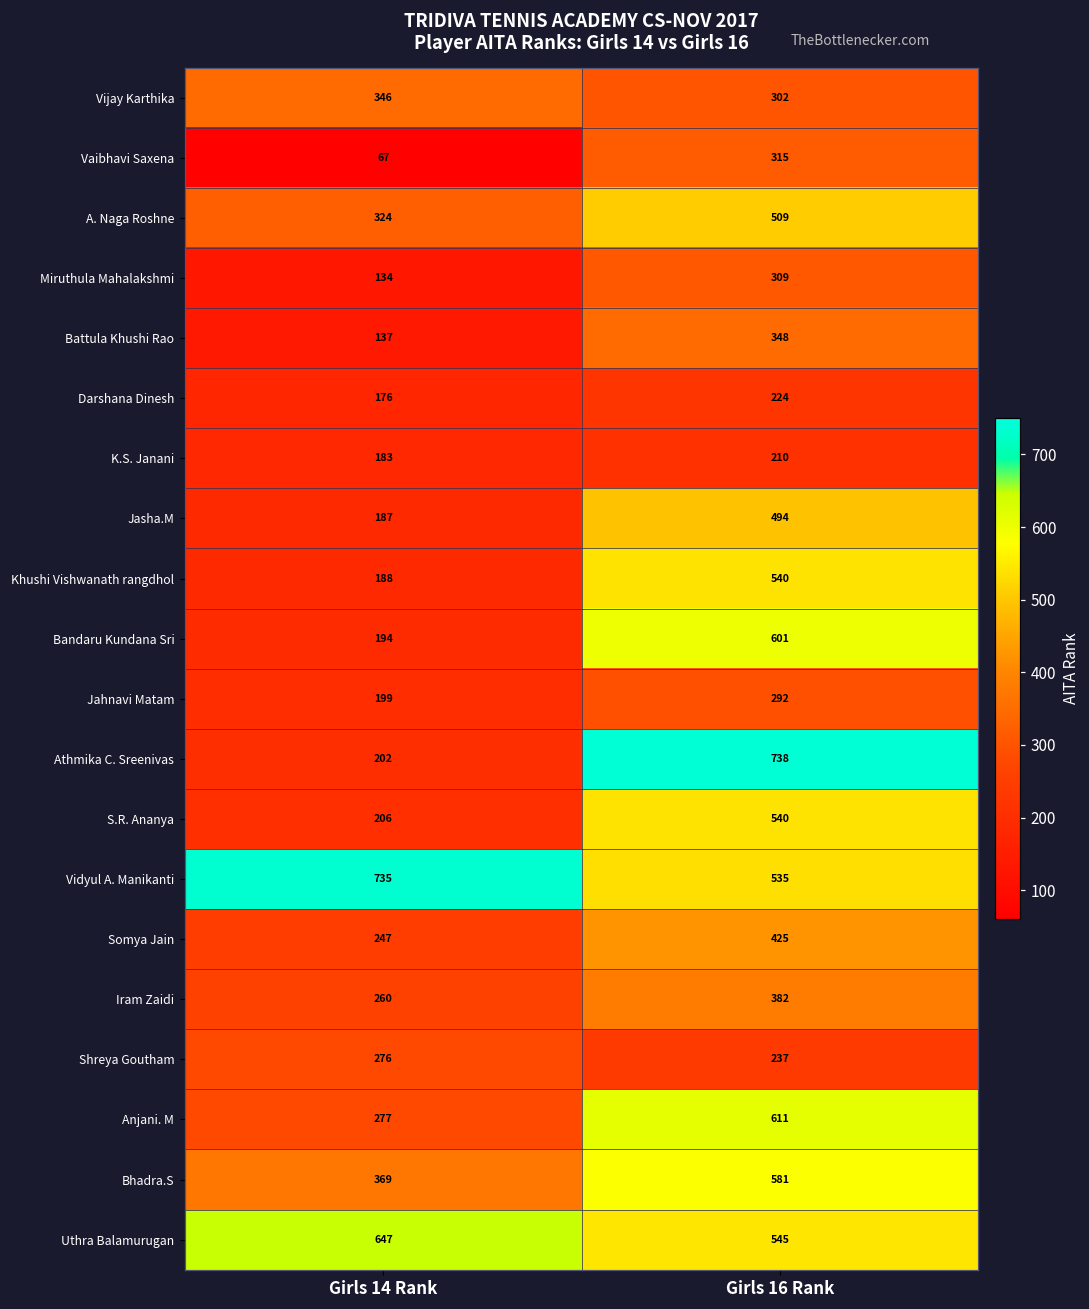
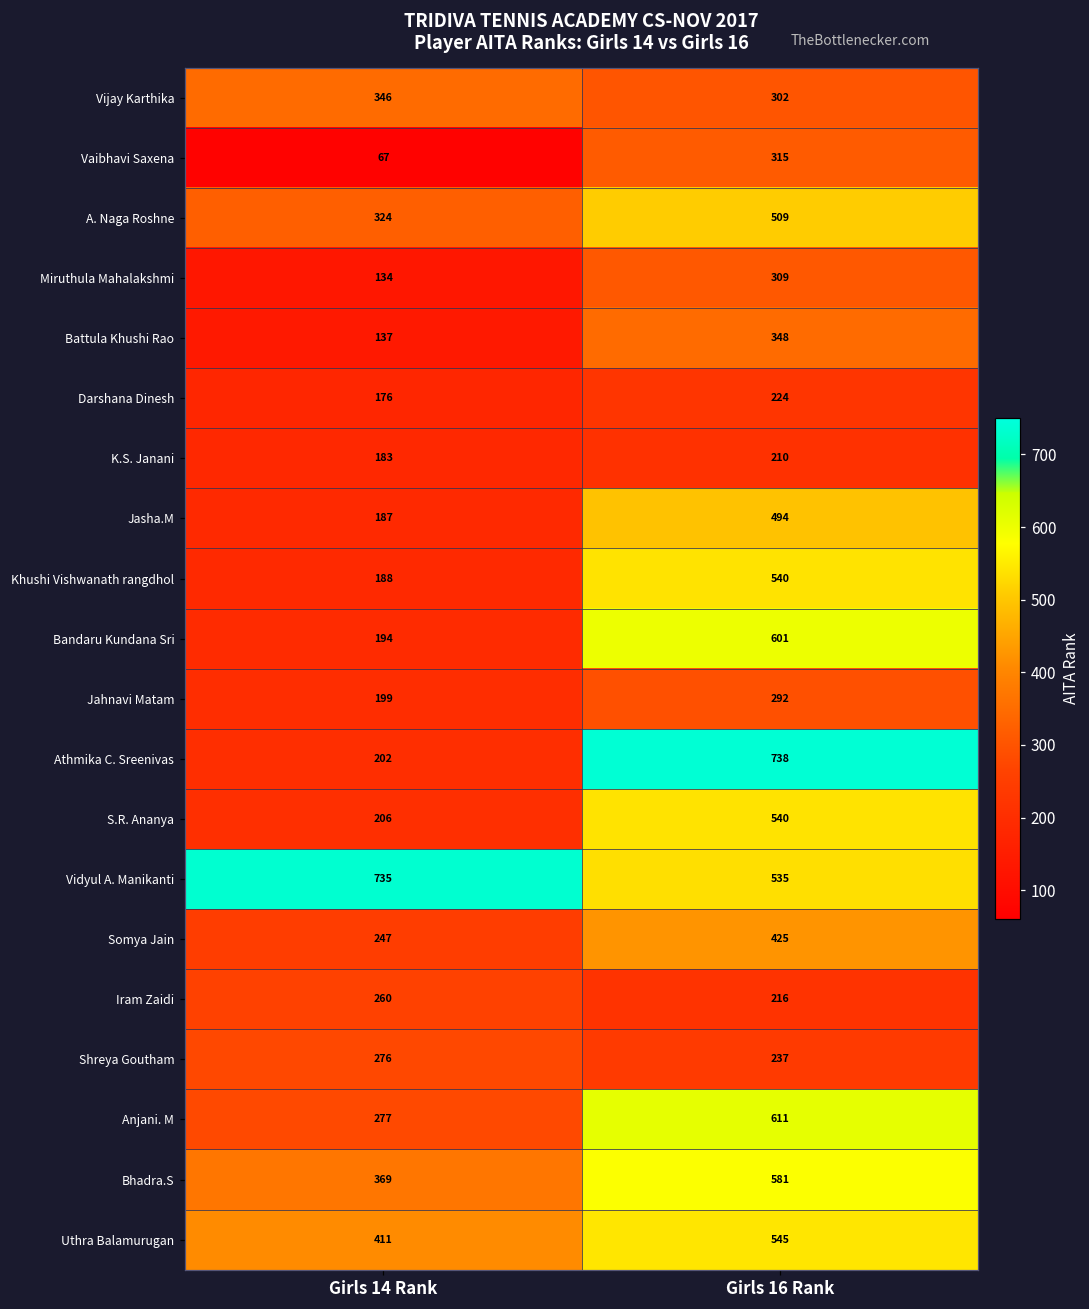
Iram Zaidi, Girls 16 Rank: 382 -> 216
Uthra Balamurugan, Girls 14 Rank: 647 -> 411
